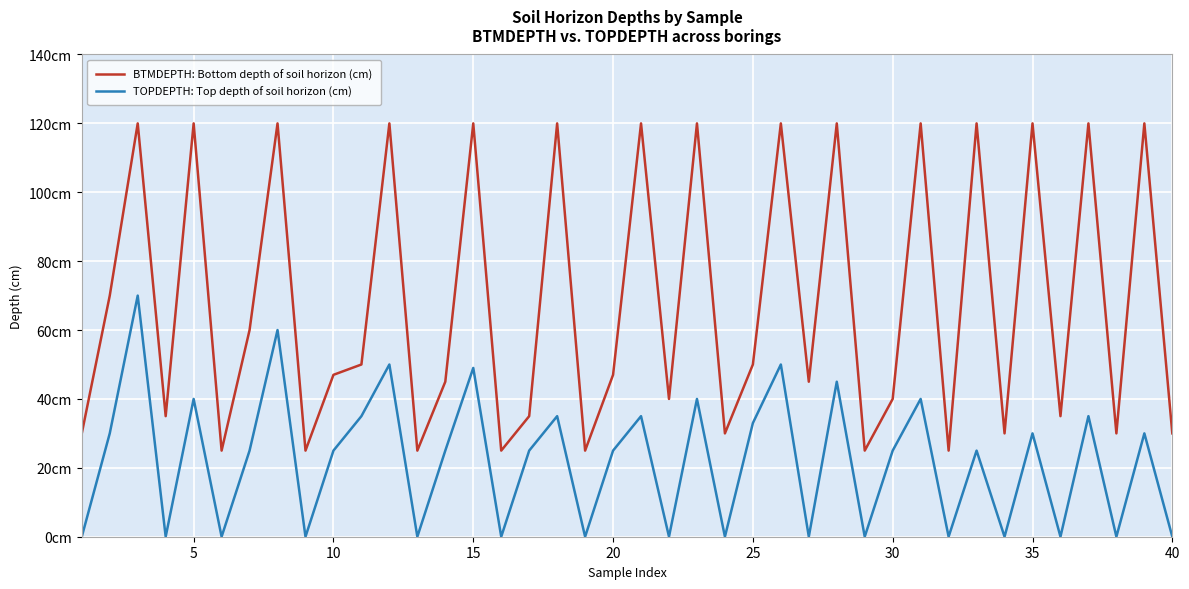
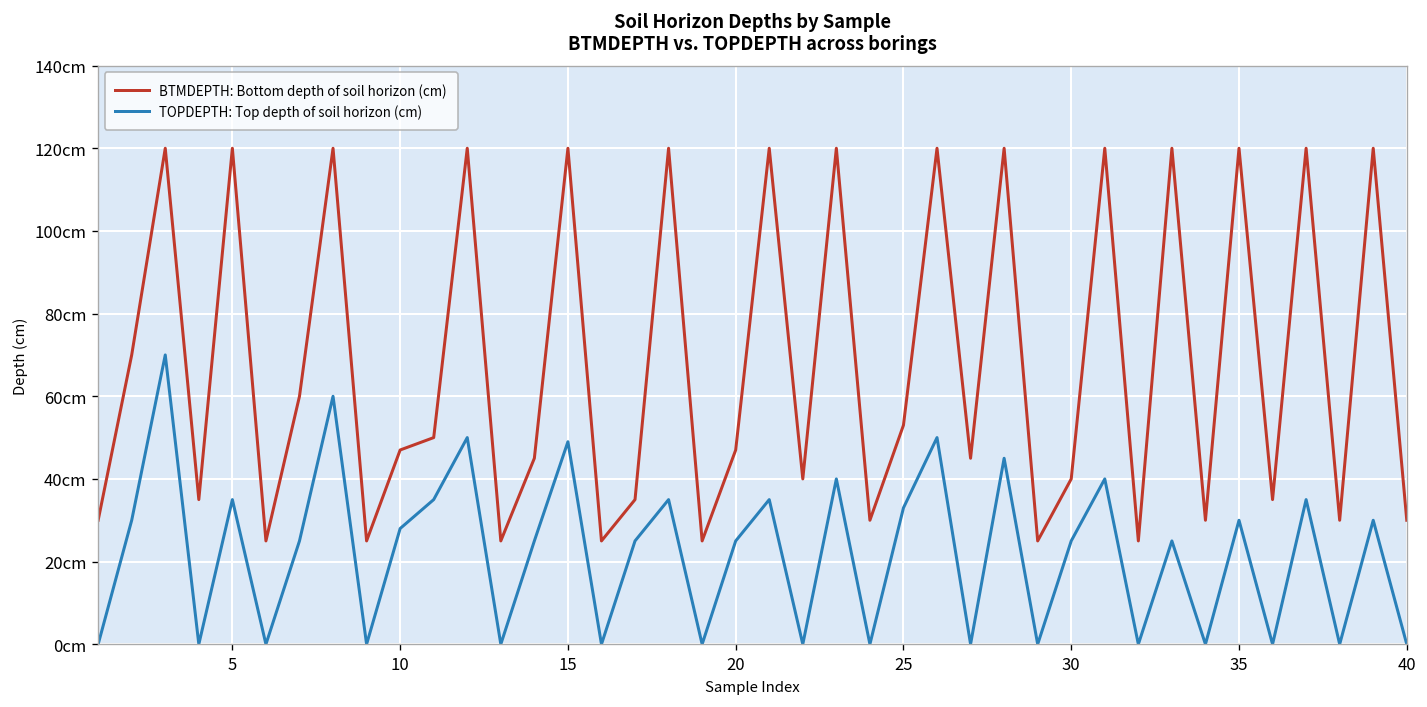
TOPDEPTH: Top depth of soil horizon (cm), 5: 40cm -> 35cm
TOPDEPTH: Top depth of soil horizon (cm), 10: 25cm -> 28cm
BTMDEPTH: Bottom depth of soil horizon (cm), 25: 50cm -> 53cm
